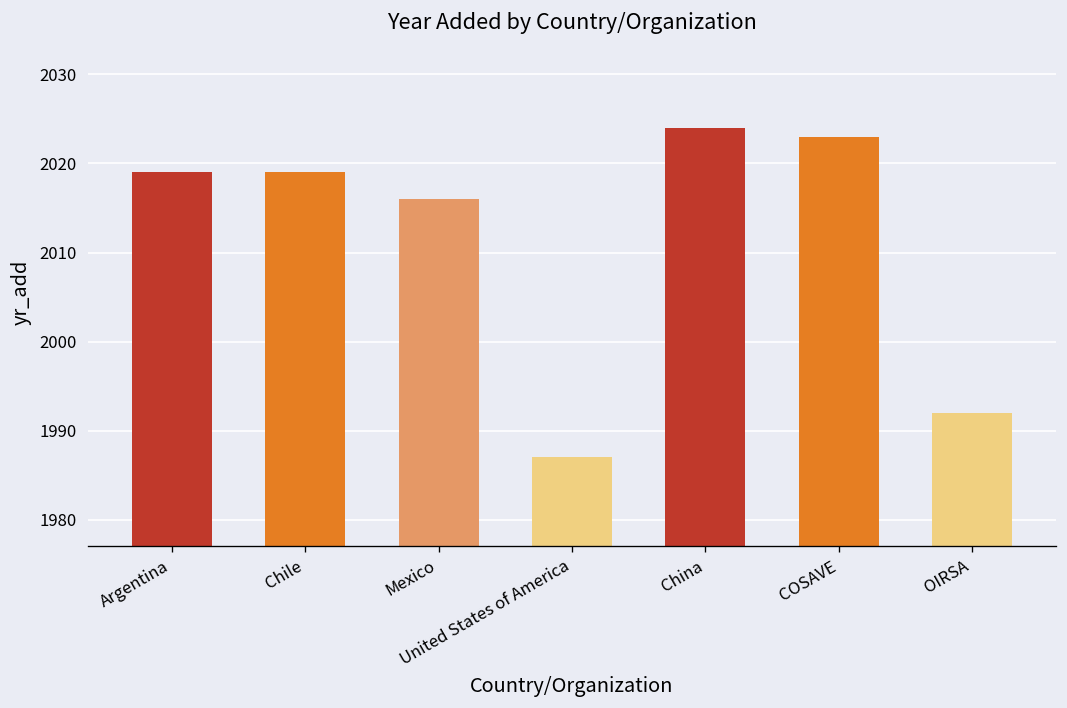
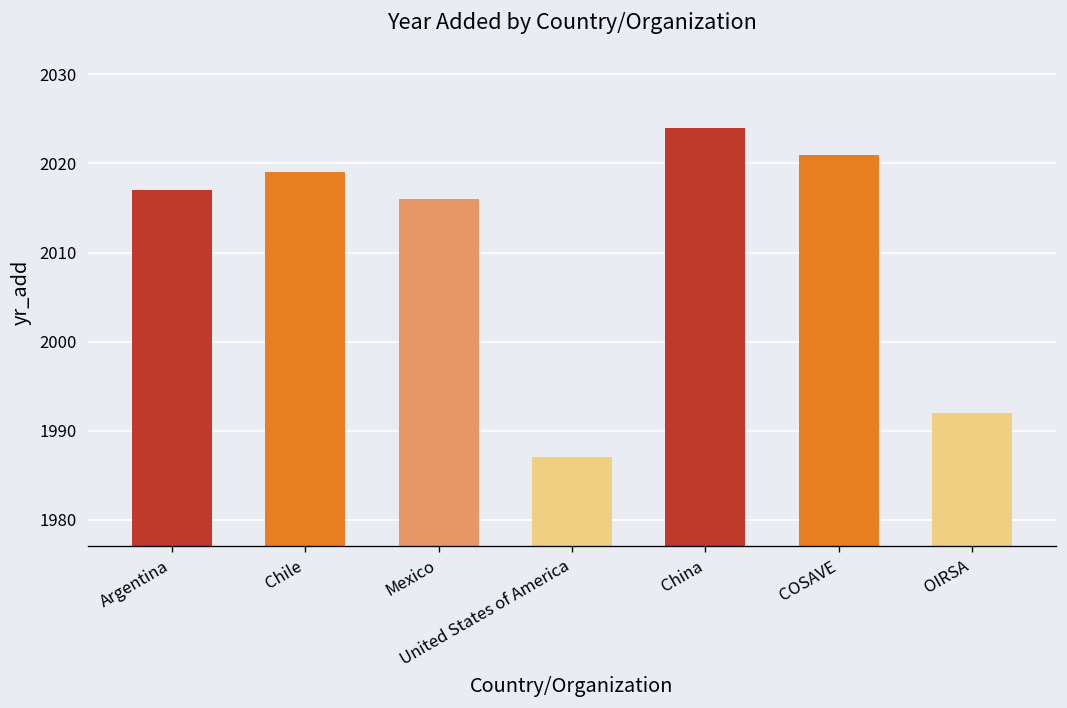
Argentina: 2019 -> 2017
COSAVE: 2023 -> 2021
